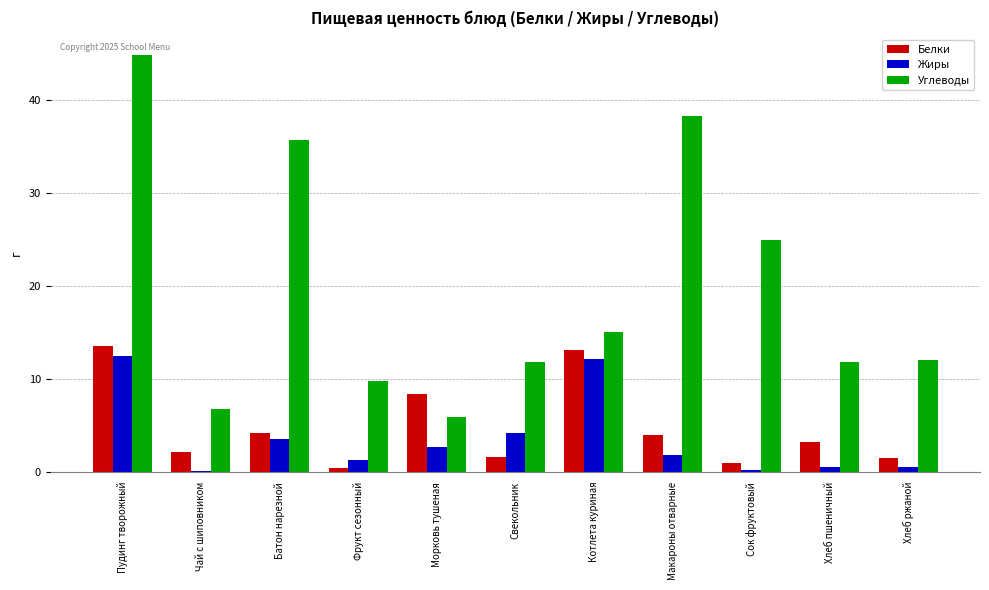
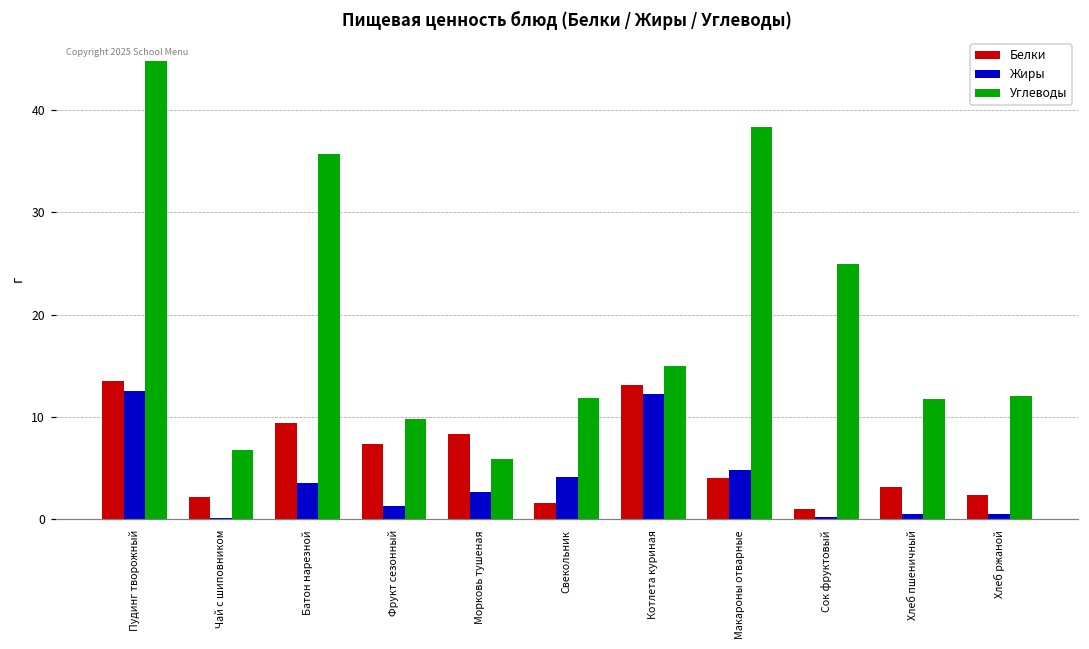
Белки, Батон нарезной: 4 -> 9
Белки, Фрукт сезонный: 0 -> 7
Жиры, Макароны отварные: 2 -> 5
Белки, Хлеб ржаной: 1.5 -> 2.4
